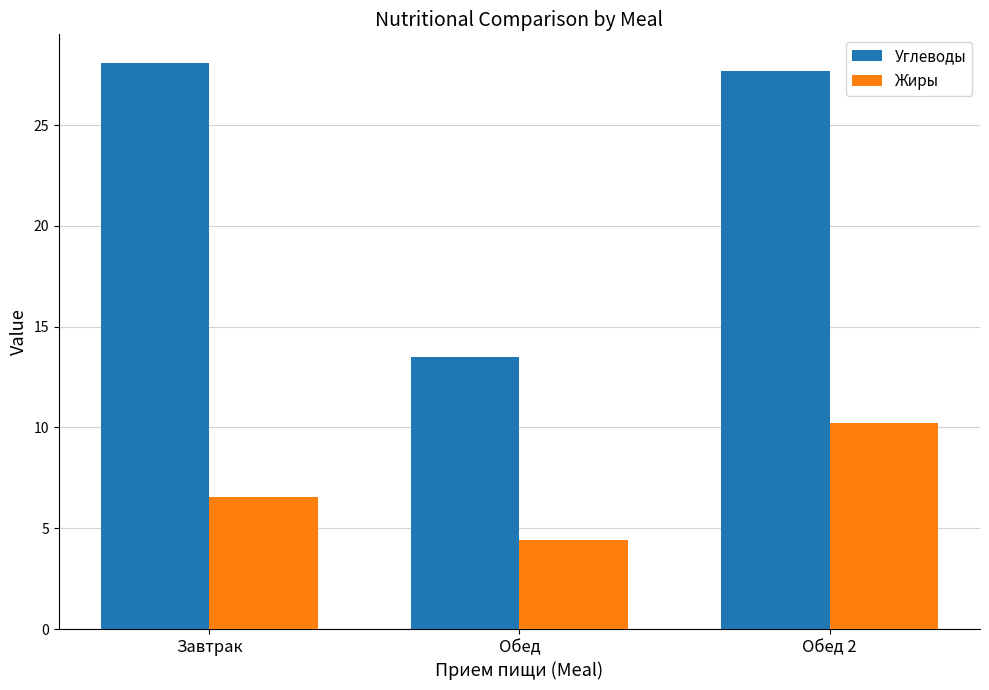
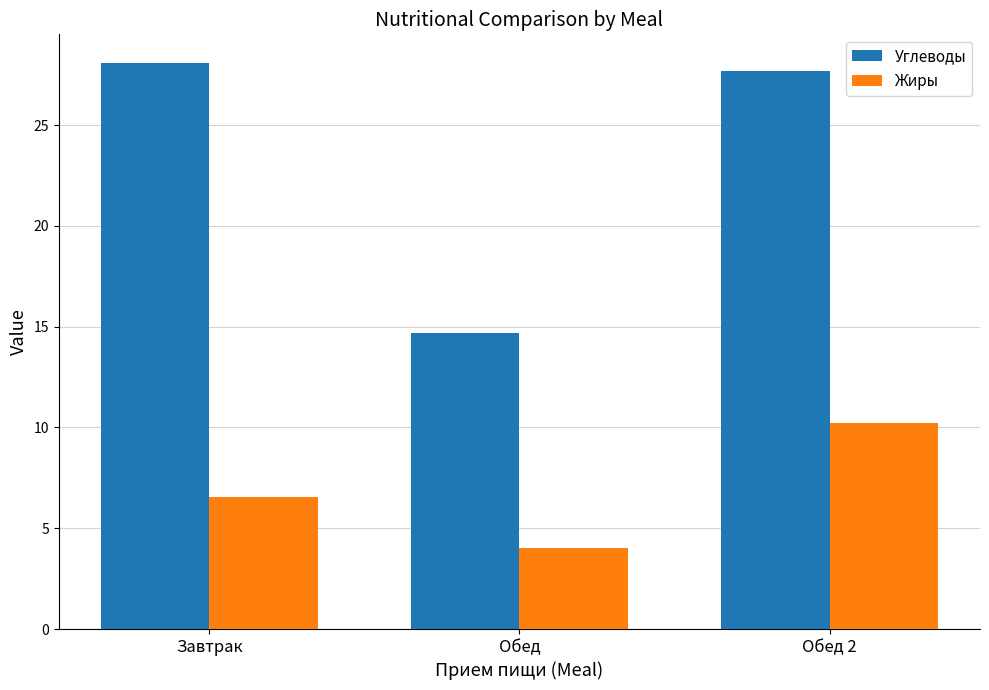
Углеводы, Обед: 13.5 -> 14.7
Жиры, Обед: 4.4 -> 4.0
